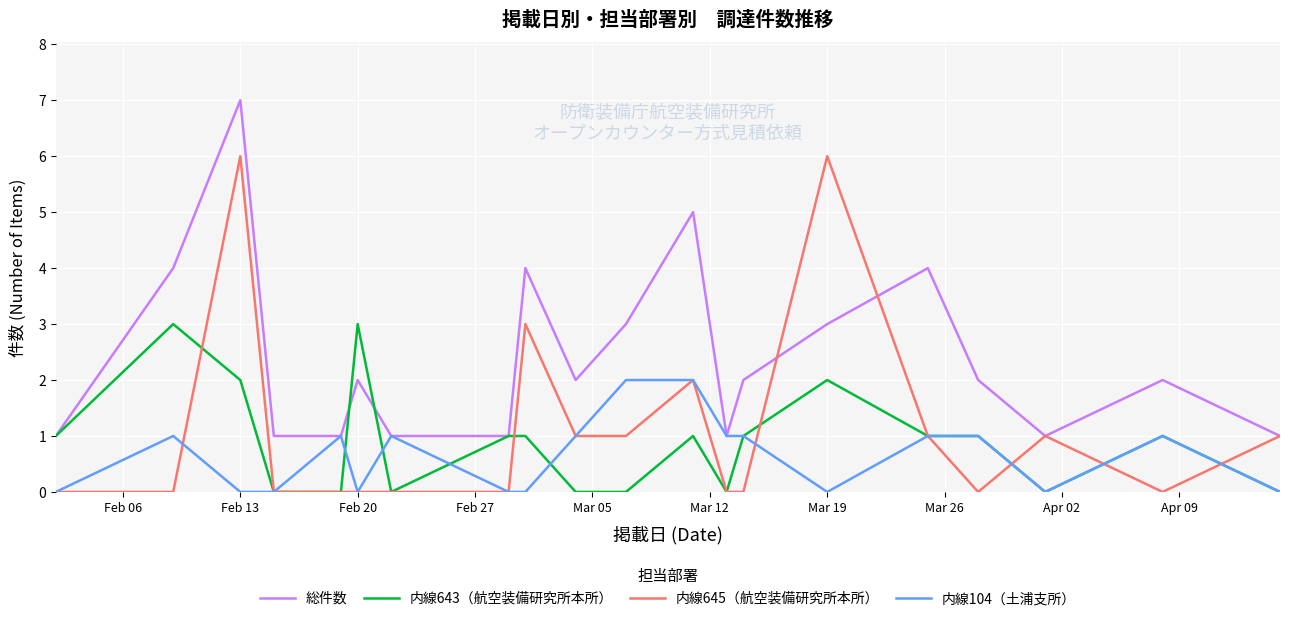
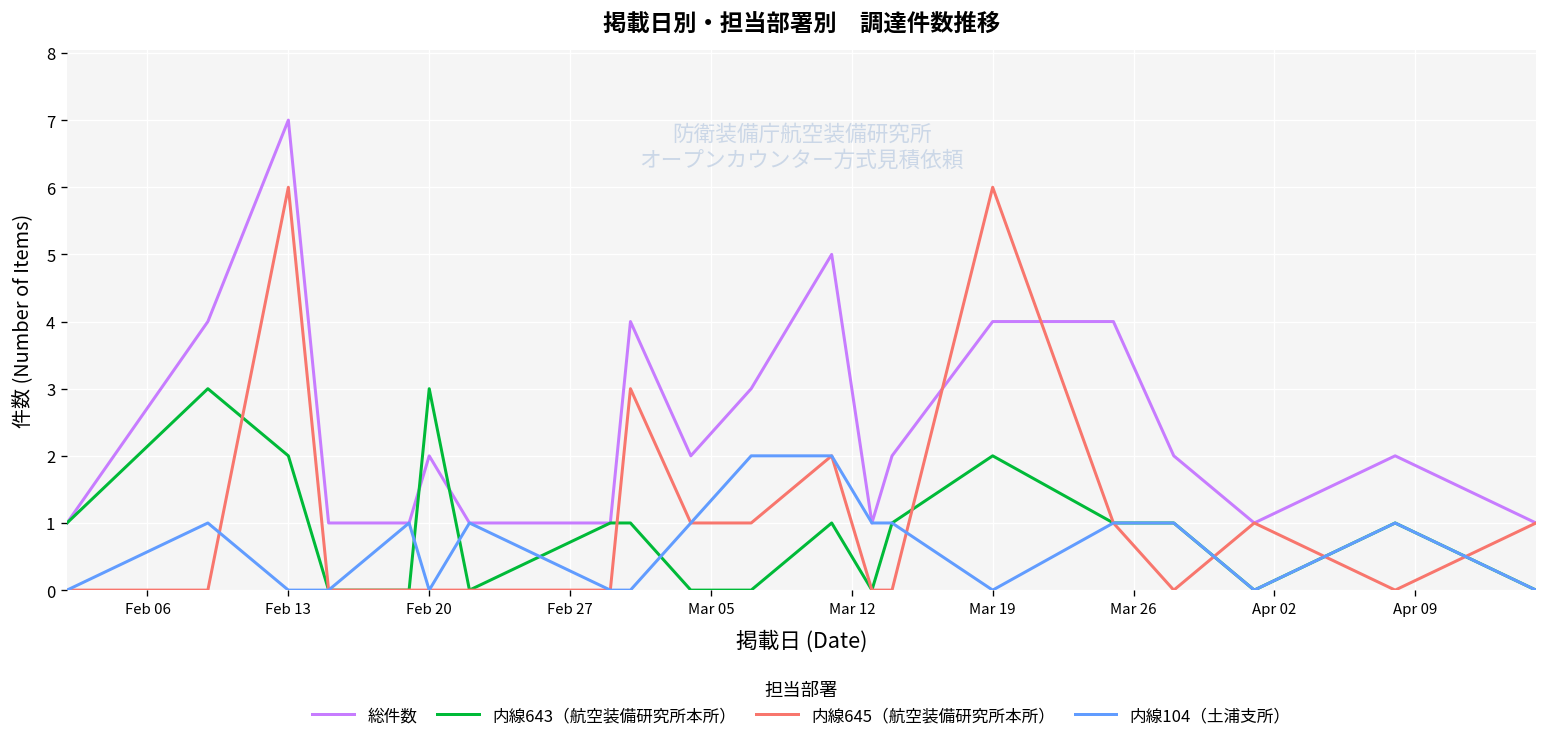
総件数, Mar 19: 3 -> 4
